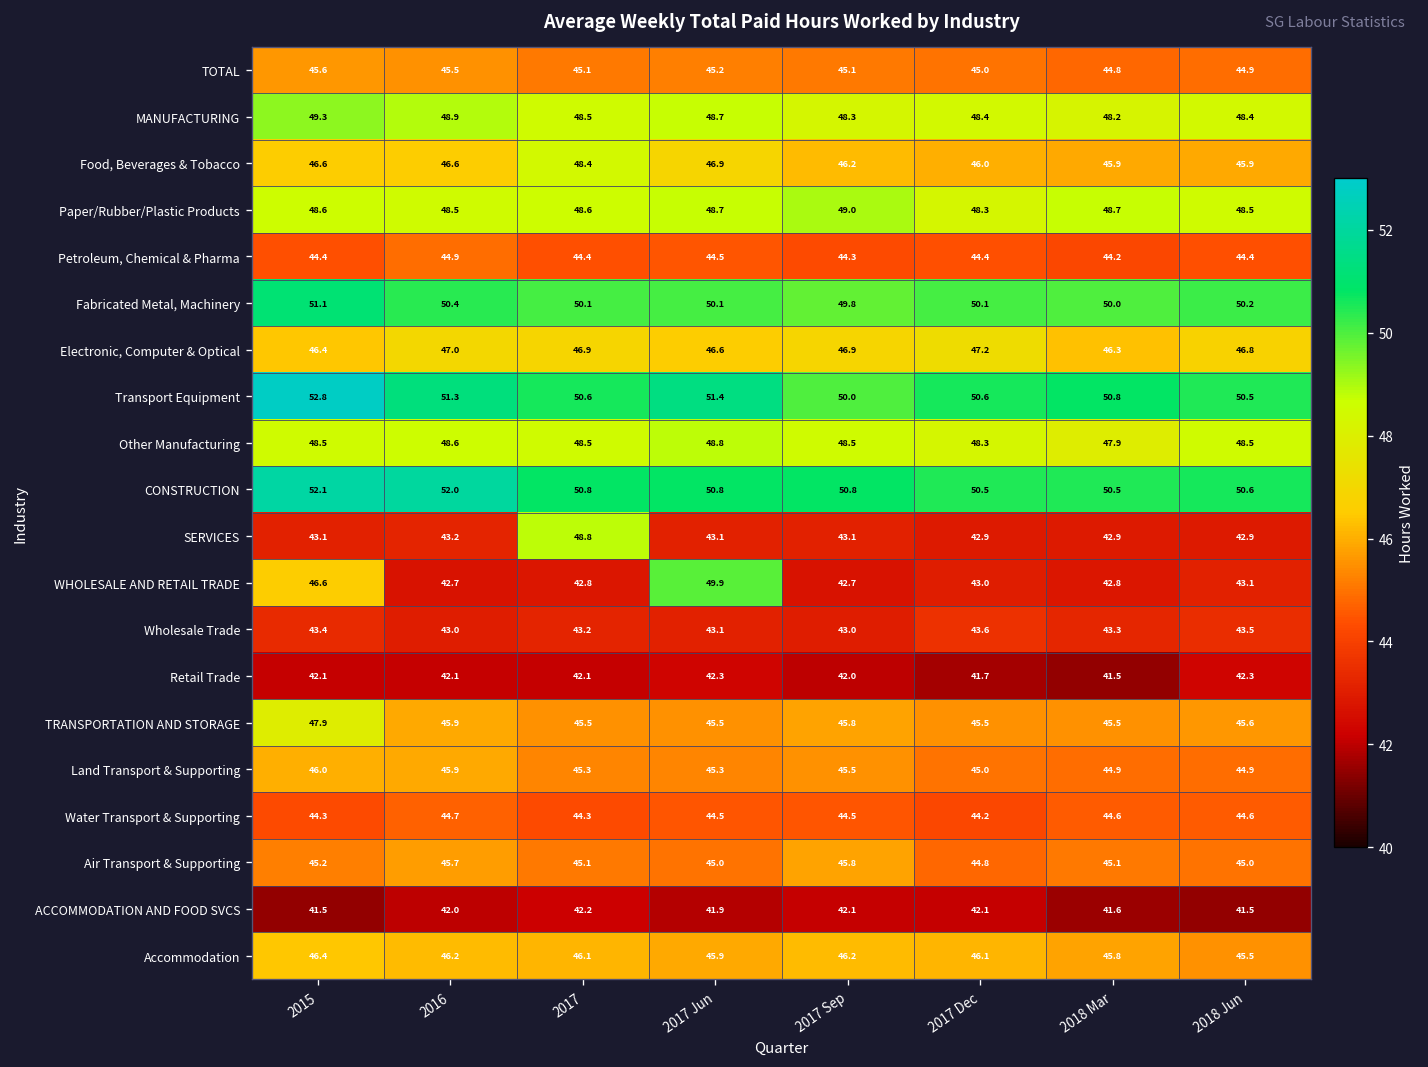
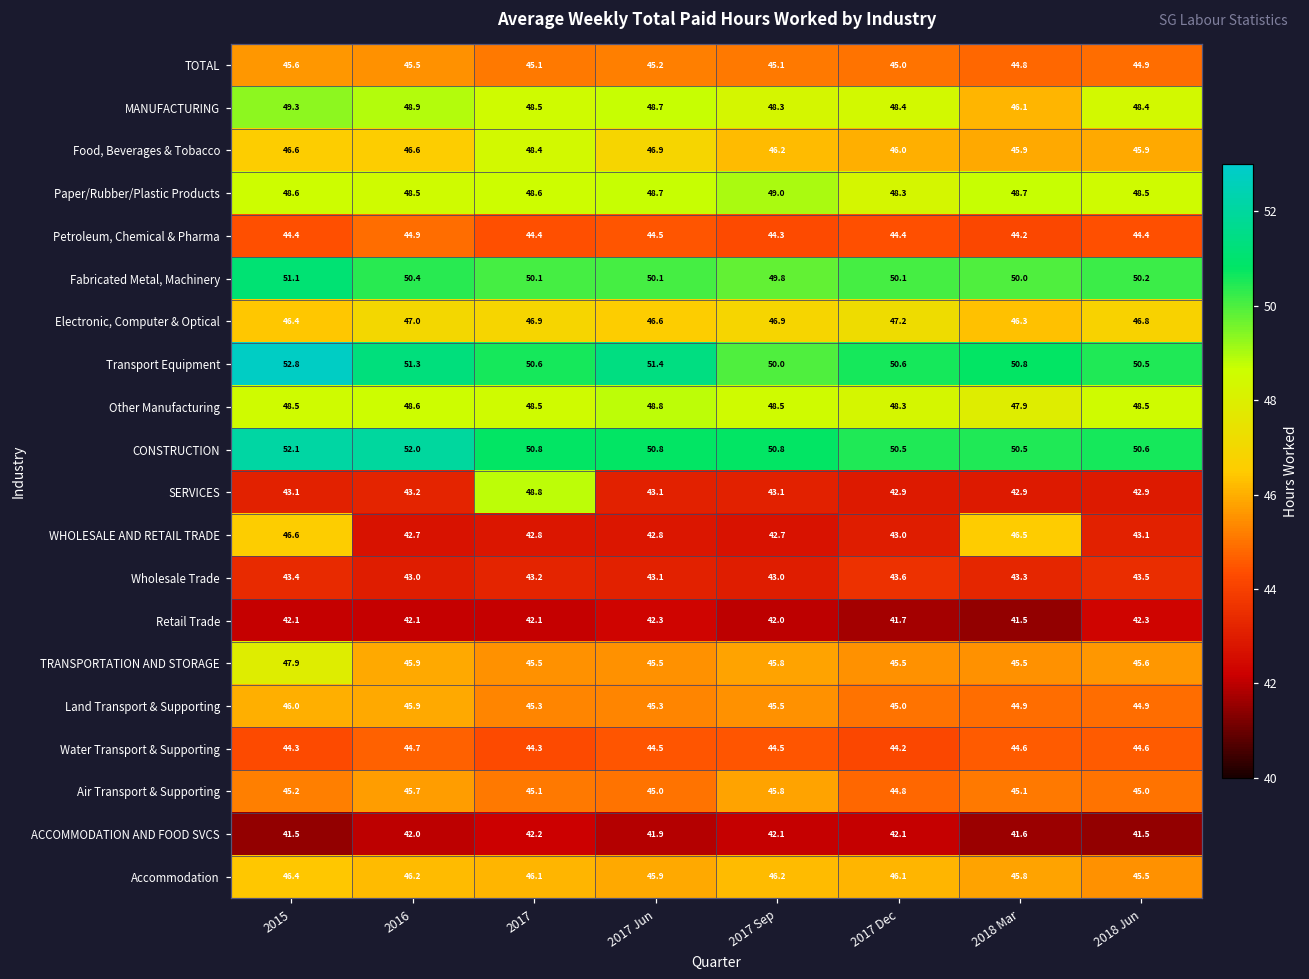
MANUFACTURING, 2018 Mar: 48.2 -> 46.1
WHOLESALE AND RETAIL TRADE, 2017 Jun: 49.9 -> 42.8
WHOLESALE AND RETAIL TRADE, 2018 Mar: 42.8 -> 46.5
